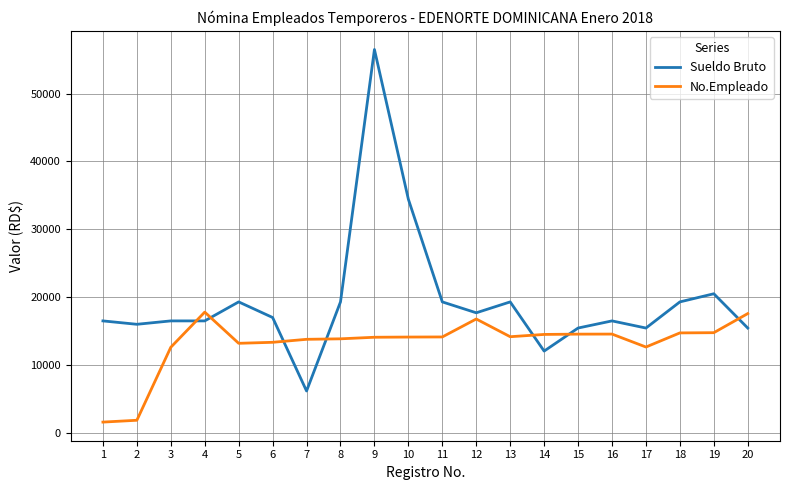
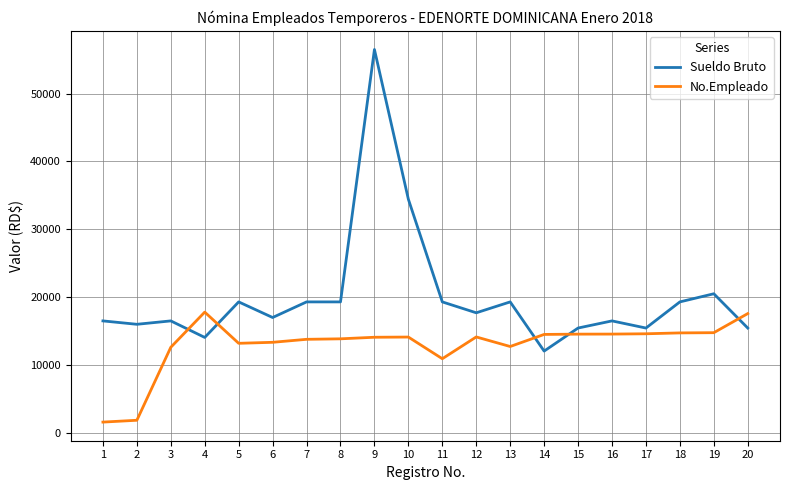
Sueldo Bruto, 4: 17000 -> 14000
Sueldo Bruto, 7: 6000 -> 19000
No.Empleado, 11: 14000 -> 11000
No.Empleado, 12: 17000 -> 14000
No.Empleado, 13: 14000 -> 13000
No.Empleado, 17: 13000 -> 15000
